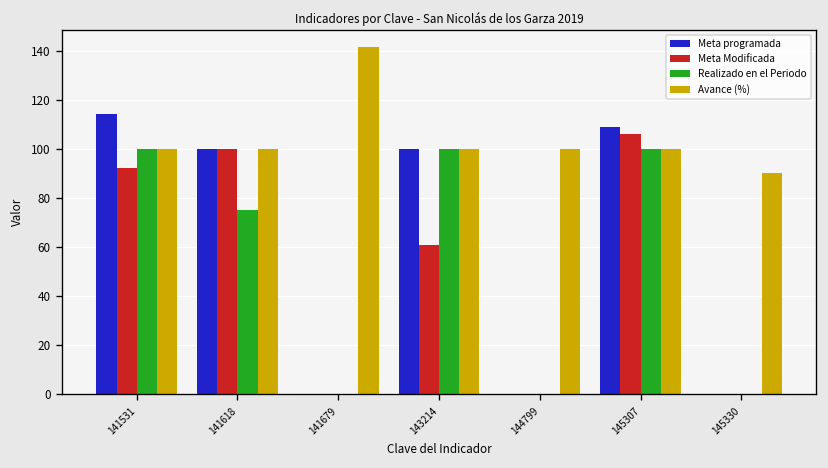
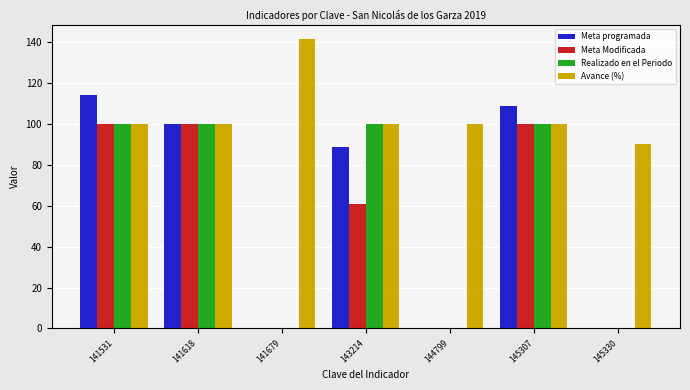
Meta Modificada, 141531: 92 -> 100
Realizado en el Periodo, 141618: 75 -> 100
Meta programada, 143214: 100 -> 89
Meta Modificada, 145307: 106 -> 100
